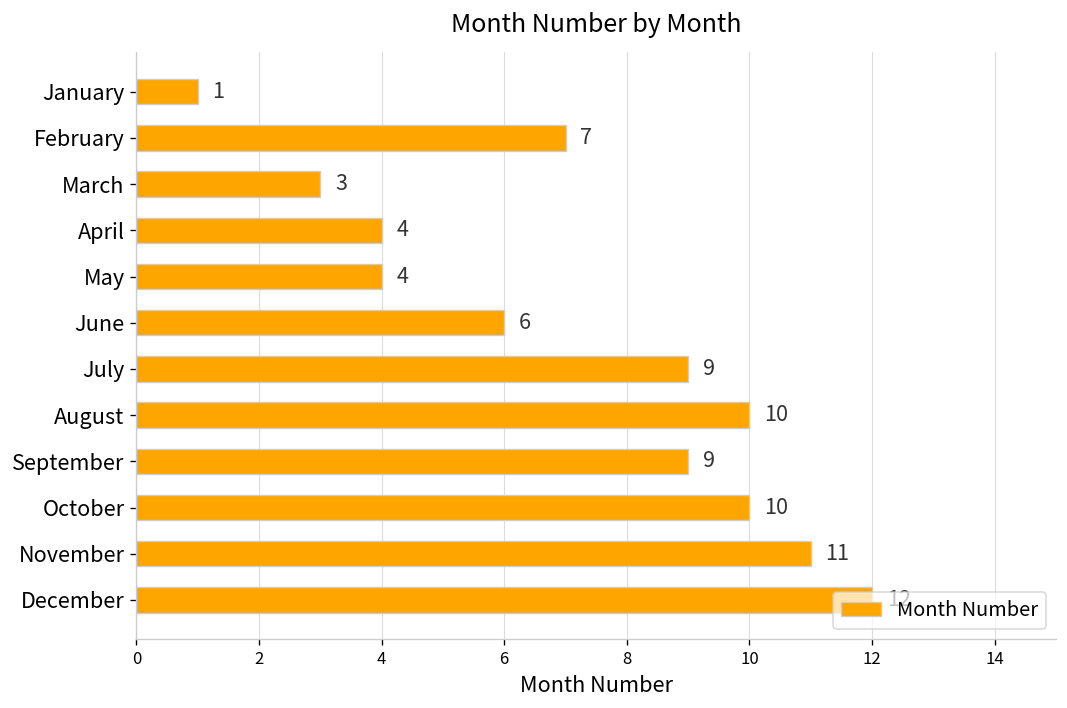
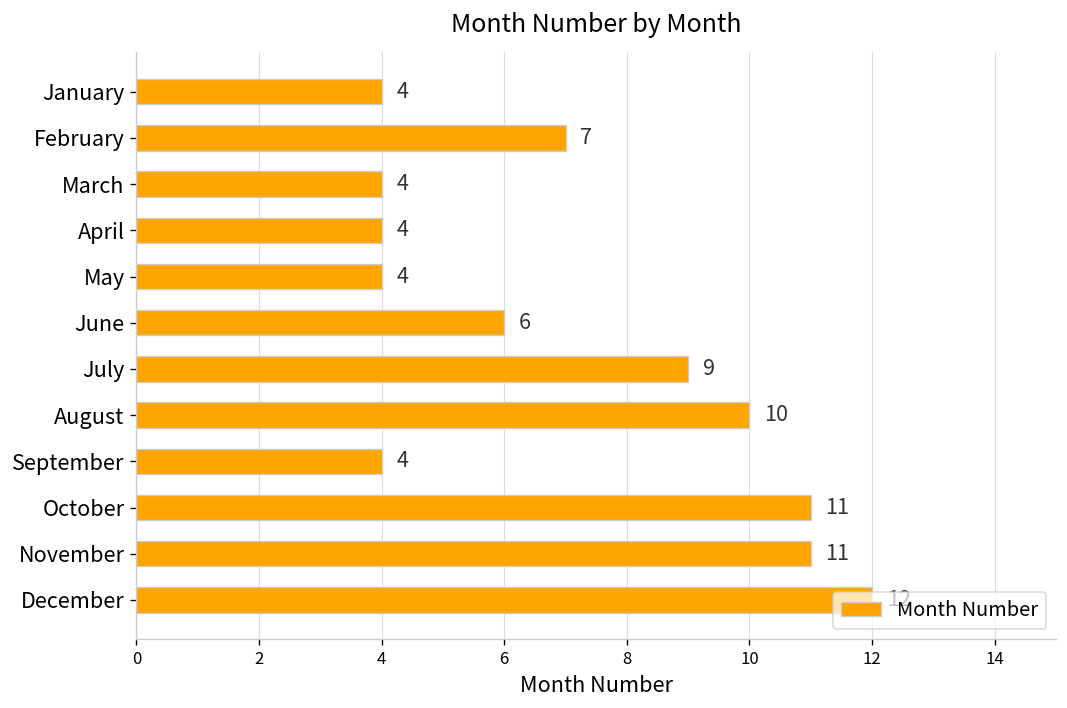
January: 1 -> 4
March: 3 -> 4
September: 9 -> 4
October: 10 -> 11
